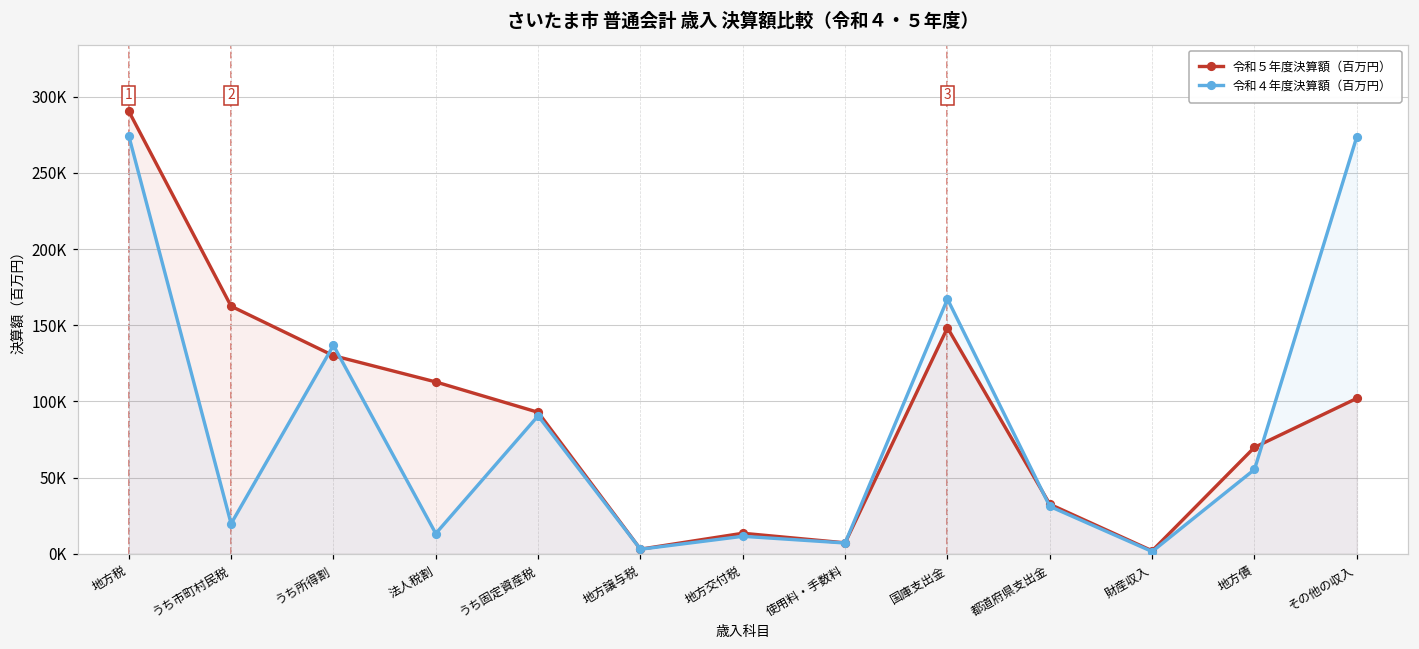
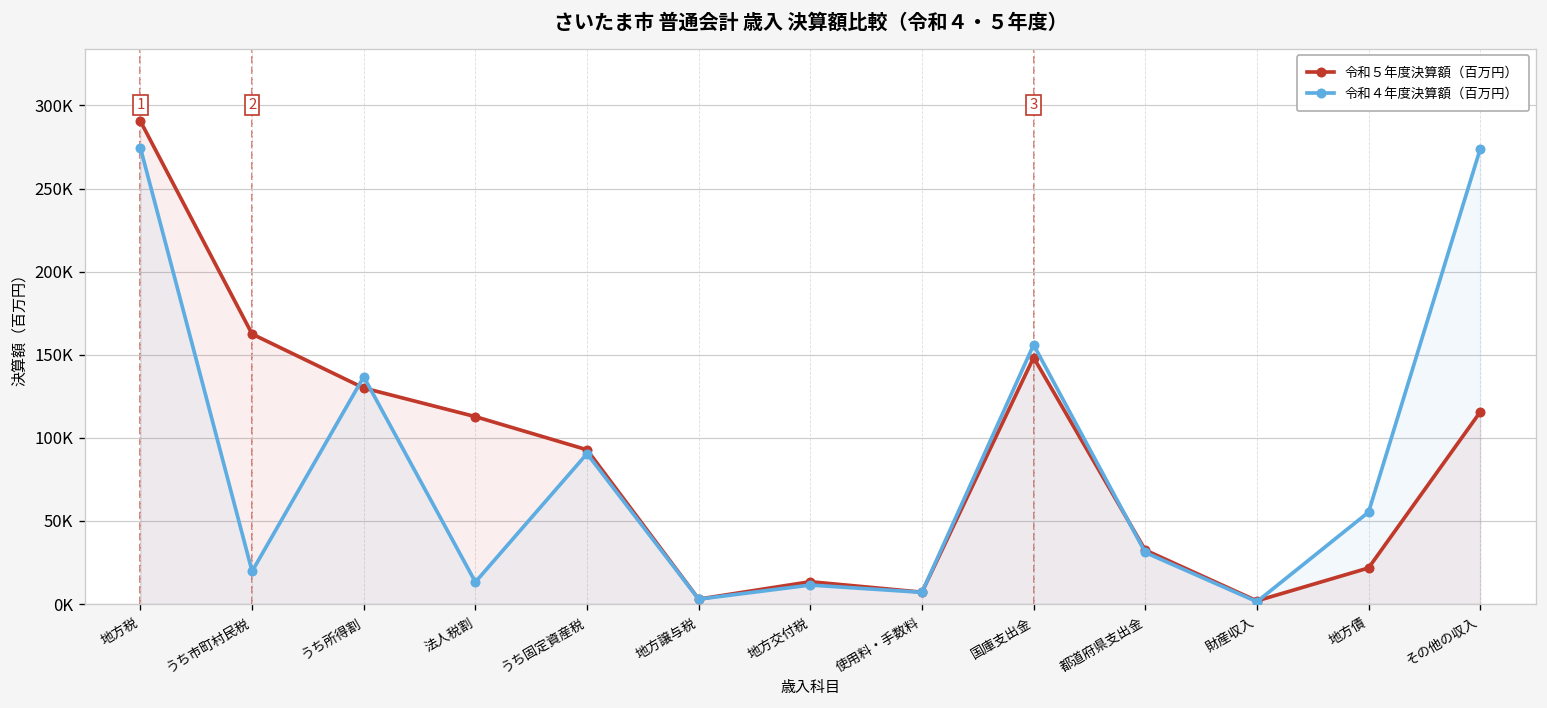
令和４年度決算額（百万円）, 国庫支出金: 167000 -> 156000
令和５年度決算額（百万円）, 地方債: 70000 -> 22000
令和５年度決算額（百万円）, その他の収入: 102000 -> 116000
